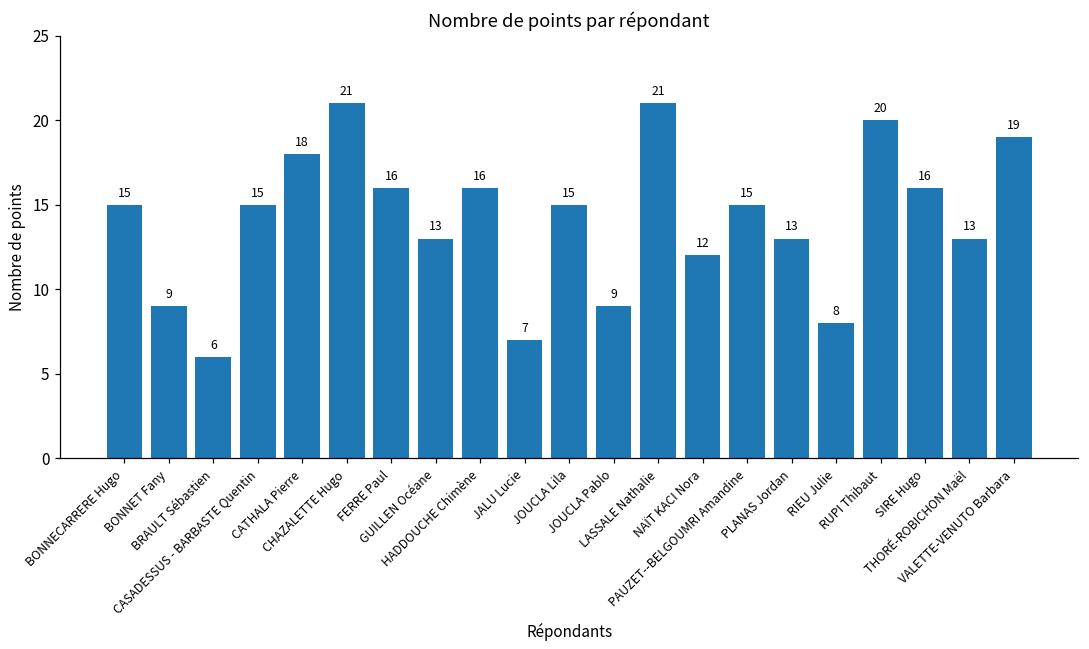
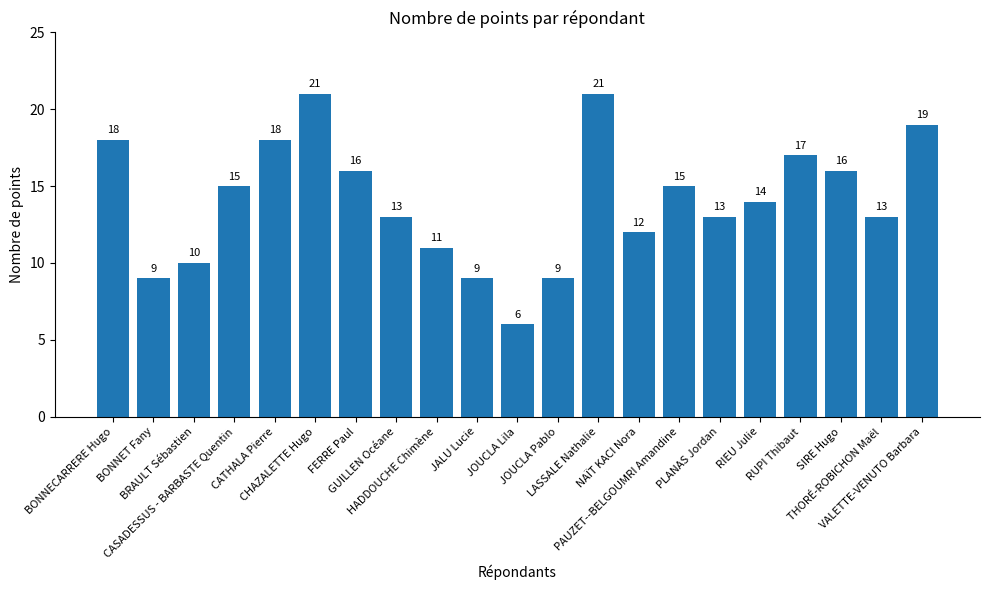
BONNECARRERE Hugo: 15 -> 18
BRAULT Sébastien: 6 -> 10
HADDOUCHE Chimène: 16 -> 11
JALU Lucie: 7 -> 9
JOUCLA Lila: 15 -> 6
RIEU Julie: 8 -> 14
RUPI Thibaut: 20 -> 17
